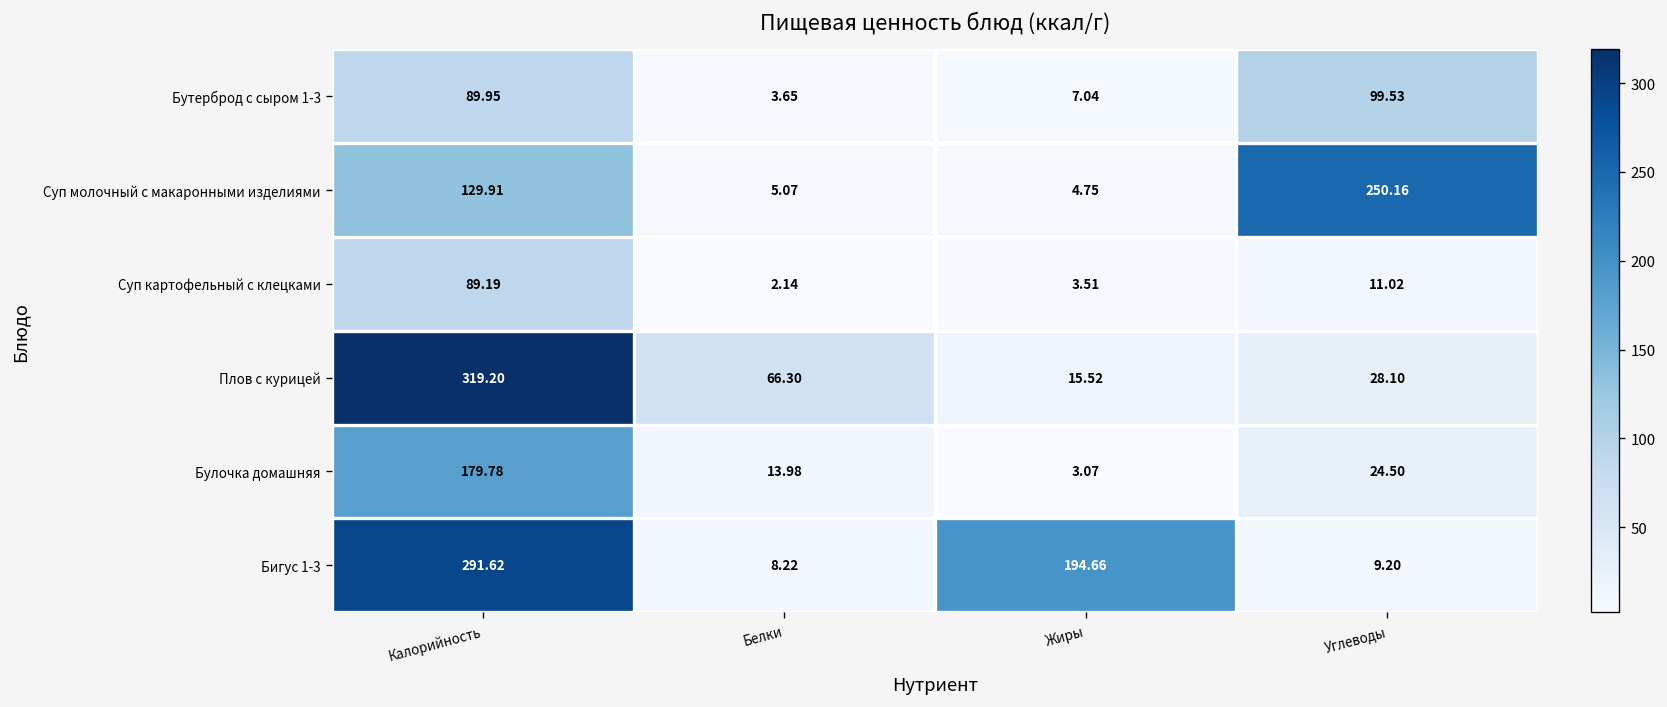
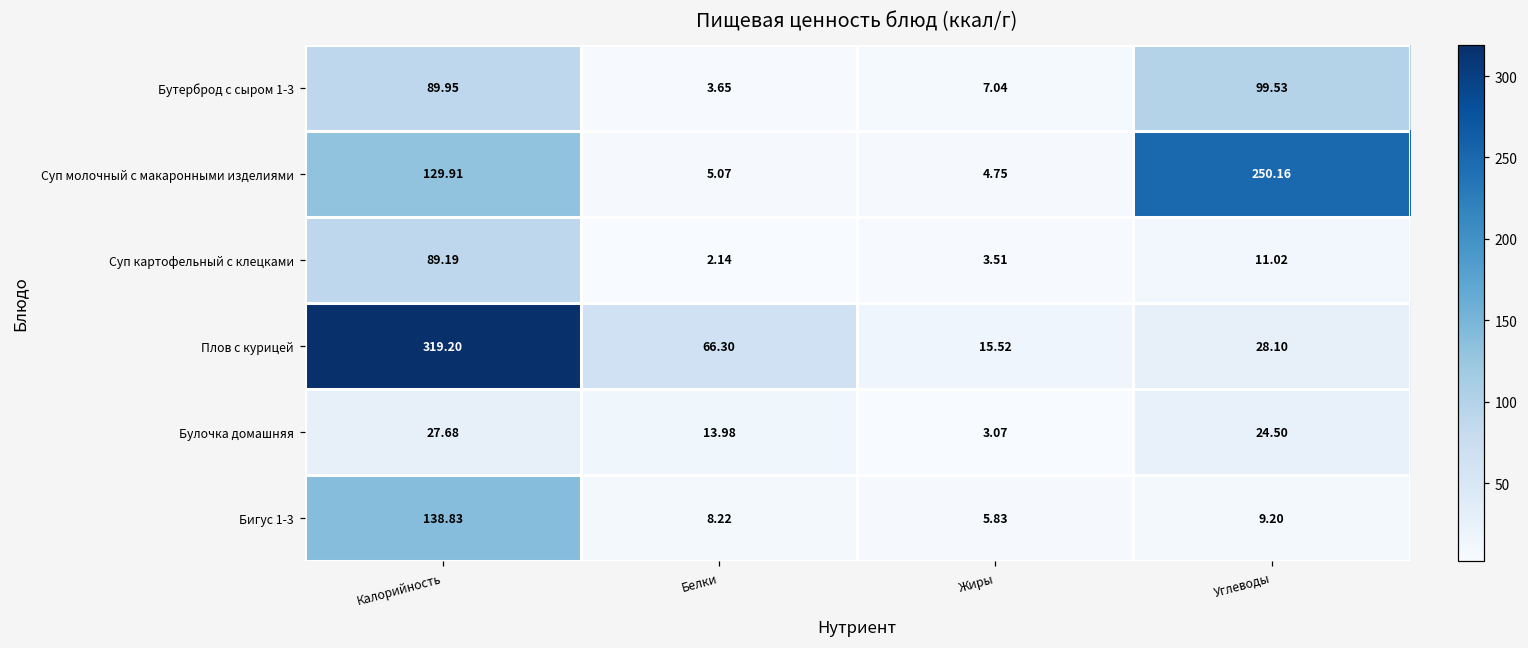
Булочка домашняя, Калорийность: 179.78 -> 27.68
Бигус 1-3, Калорийность: 291.62 -> 138.83
Бигус 1-3, Жиры: 194.66 -> 5.83
